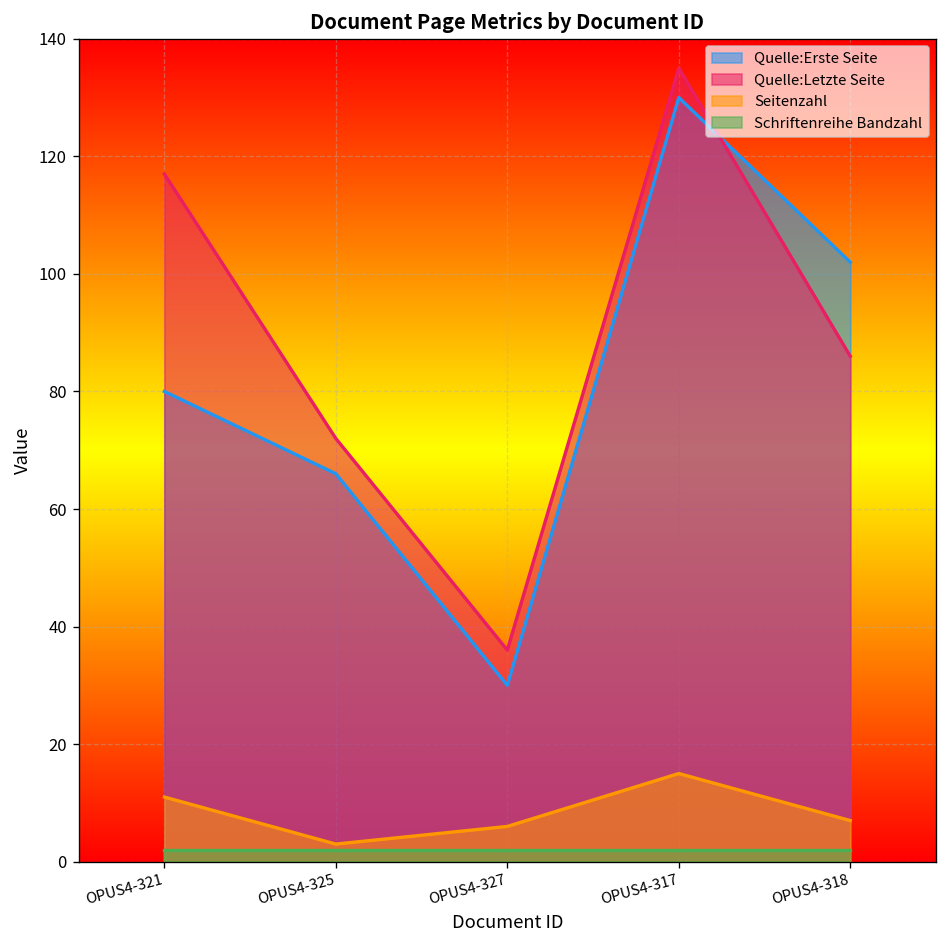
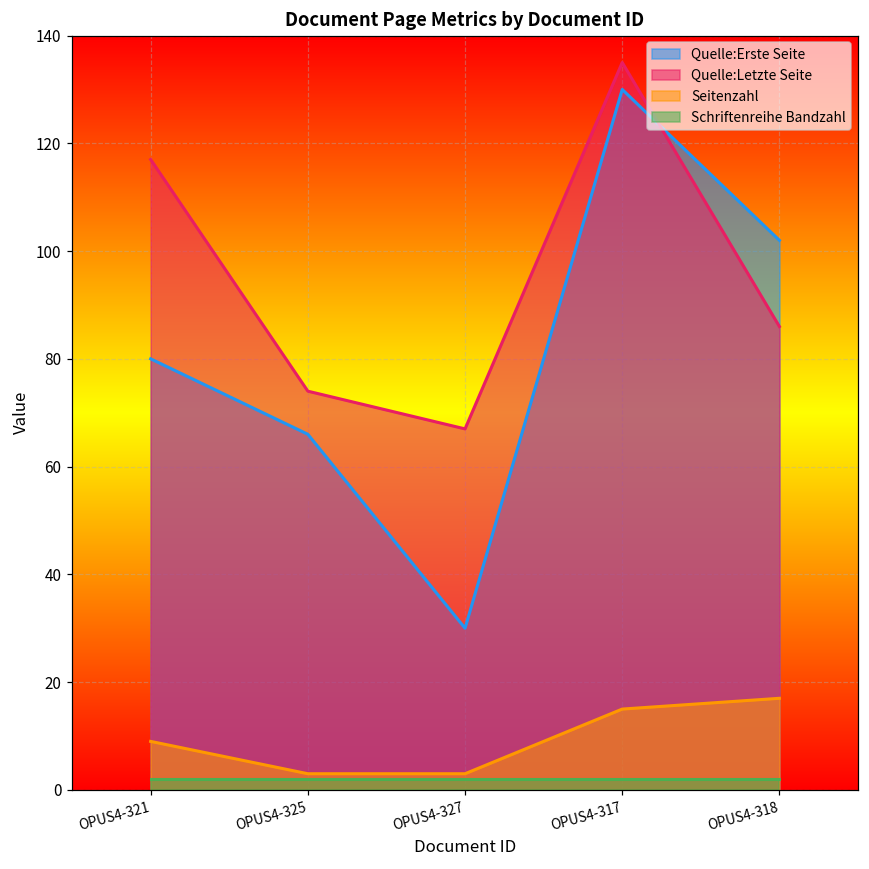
Seitenzahl, OPUS4-321: 11 -> 9
Quelle:Letzte Seite, OPUS4-325: 72 -> 74
Quelle:Letzte Seite, OPUS4-327: 36 -> 67
Seitenzahl, OPUS4-327: 6 -> 3
Seitenzahl, OPUS4-318: 7 -> 17
